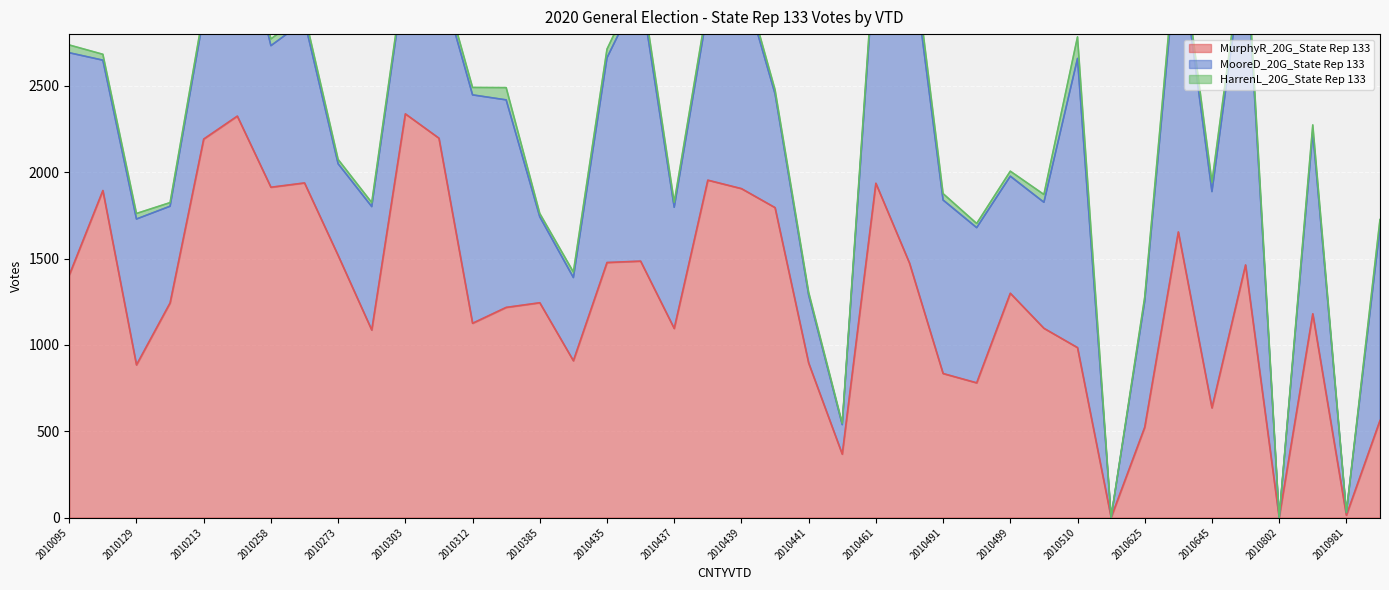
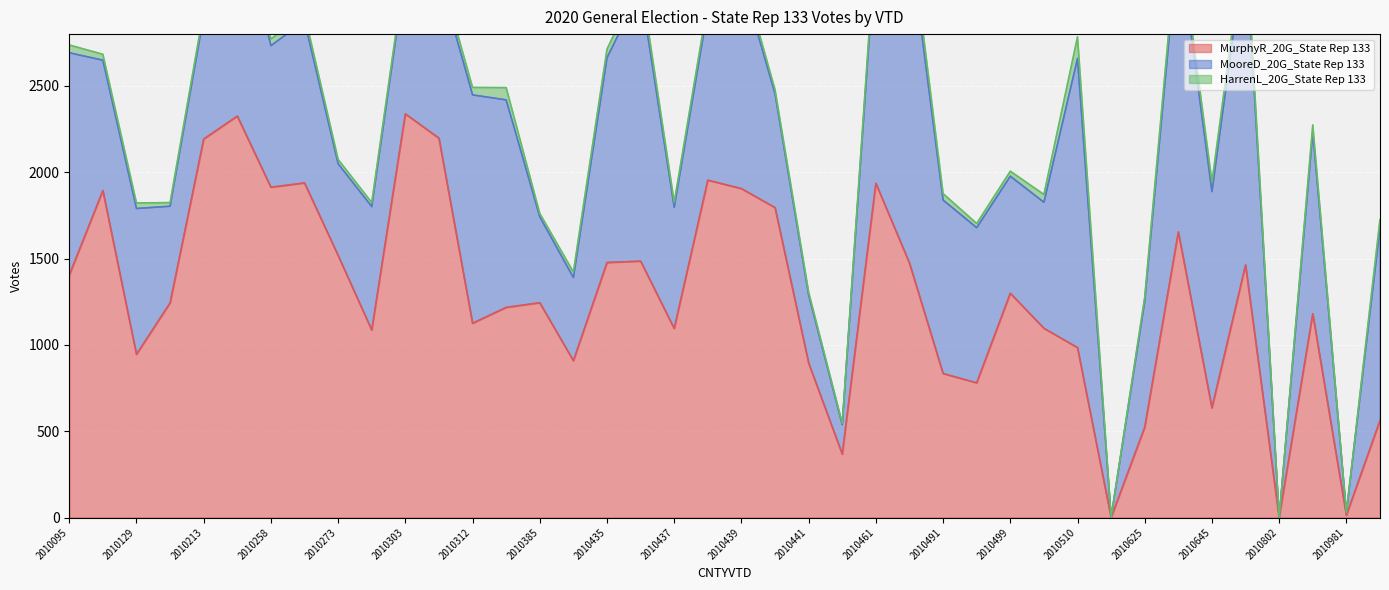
MurphyR_20G_State Rep 133, 2010129: 880 -> 950
